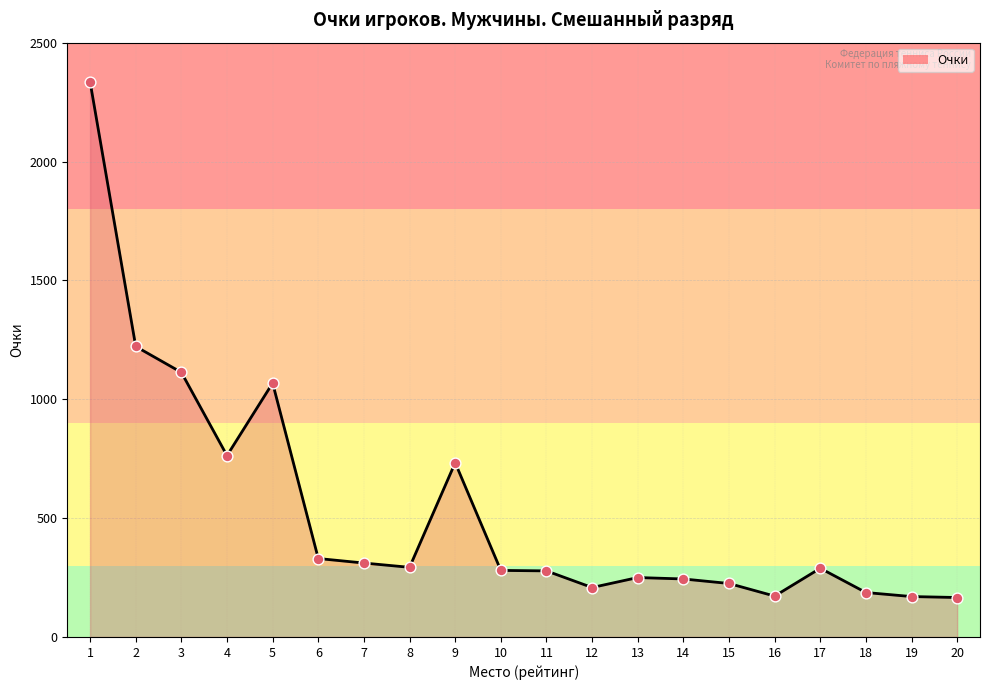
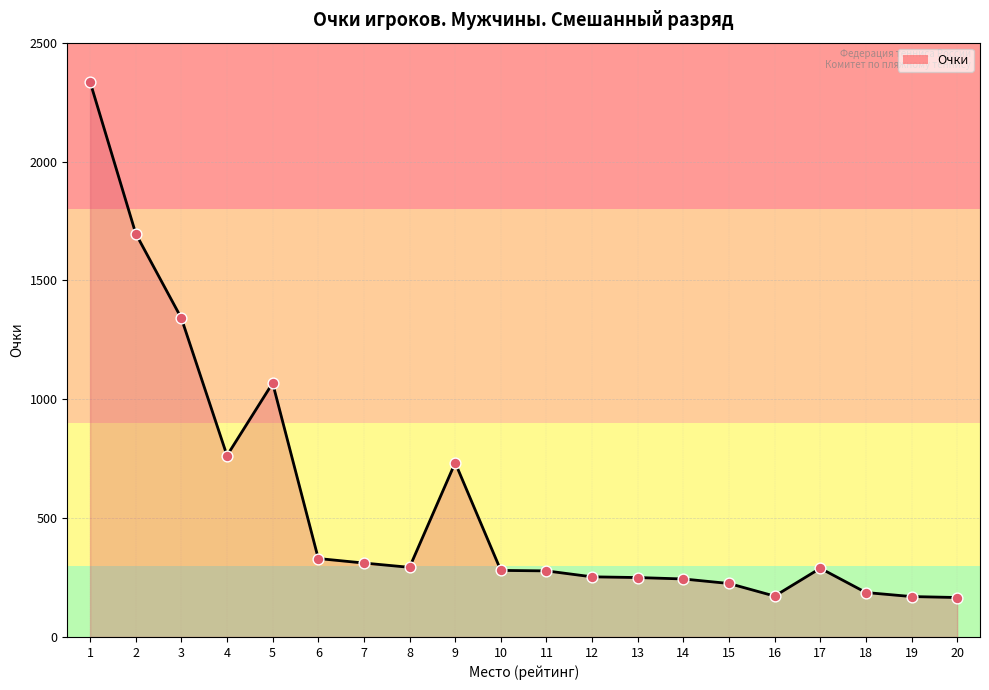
2: 1220 -> 1700
3: 1110 -> 1340
12: 210 -> 250
